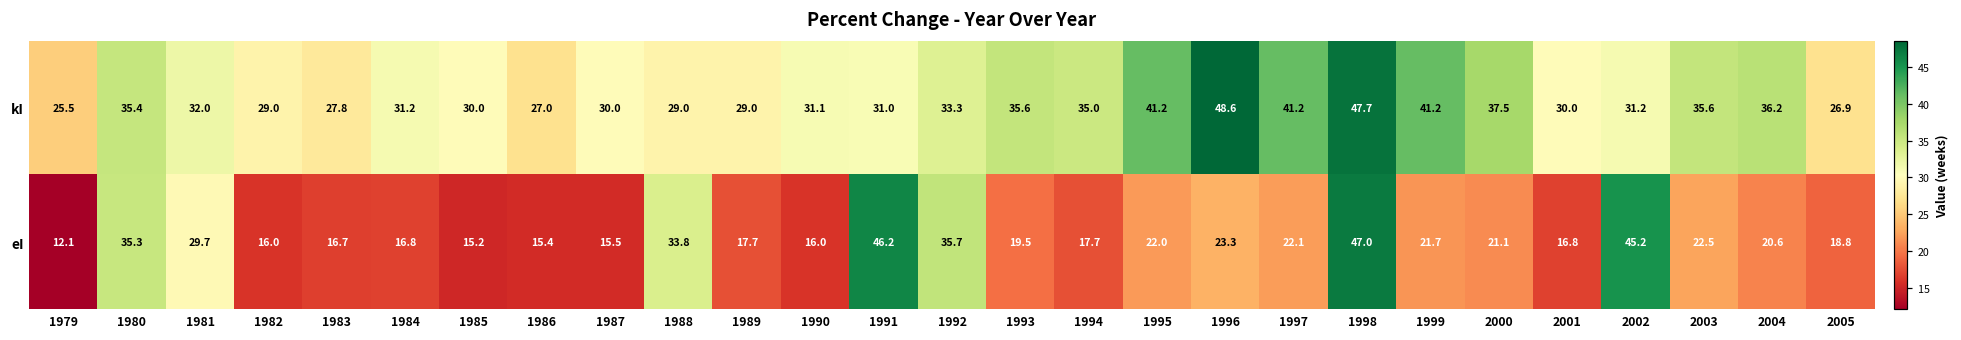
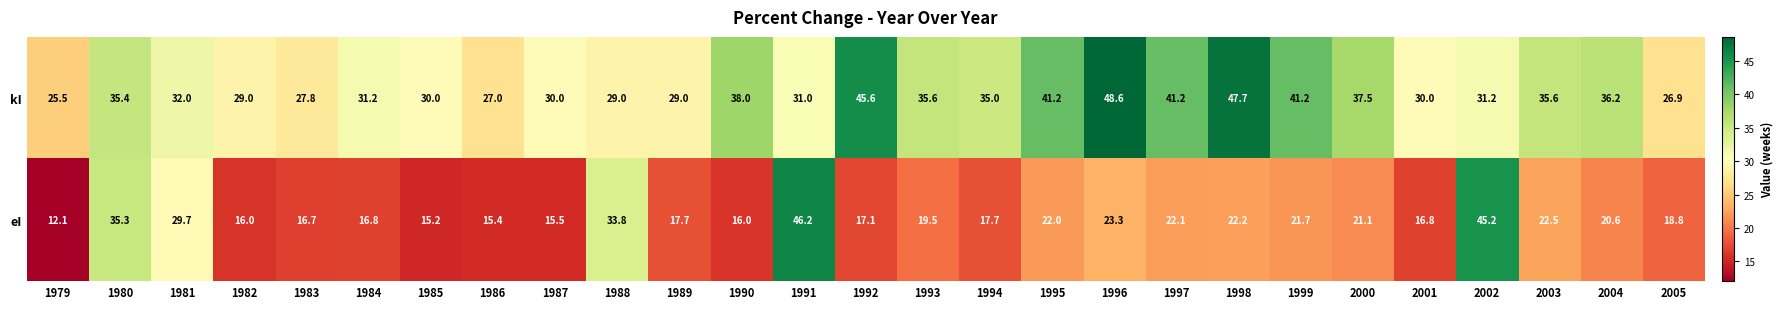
kI, 1990: 31.1 -> 38.0
kI, 1992: 33.3 -> 45.6
eI, 1992: 35.7 -> 17.1
eI, 1998: 47.0 -> 22.2
